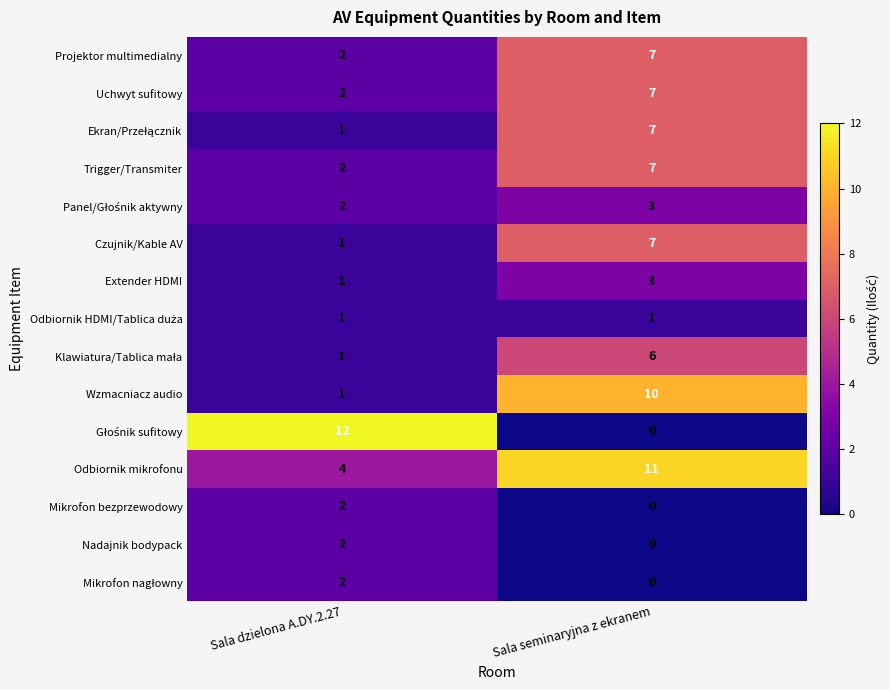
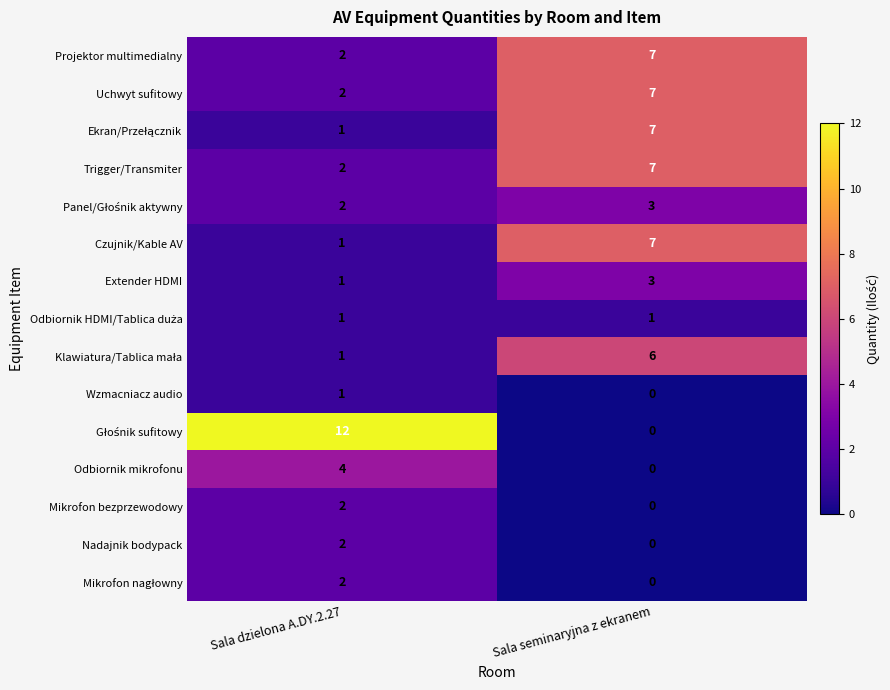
Wzmacniacz audio, Sala seminaryjna z ekranem: 10 -> 0
Odbiornik mikrofonu, Sala seminaryjna z ekranem: 11 -> 0
